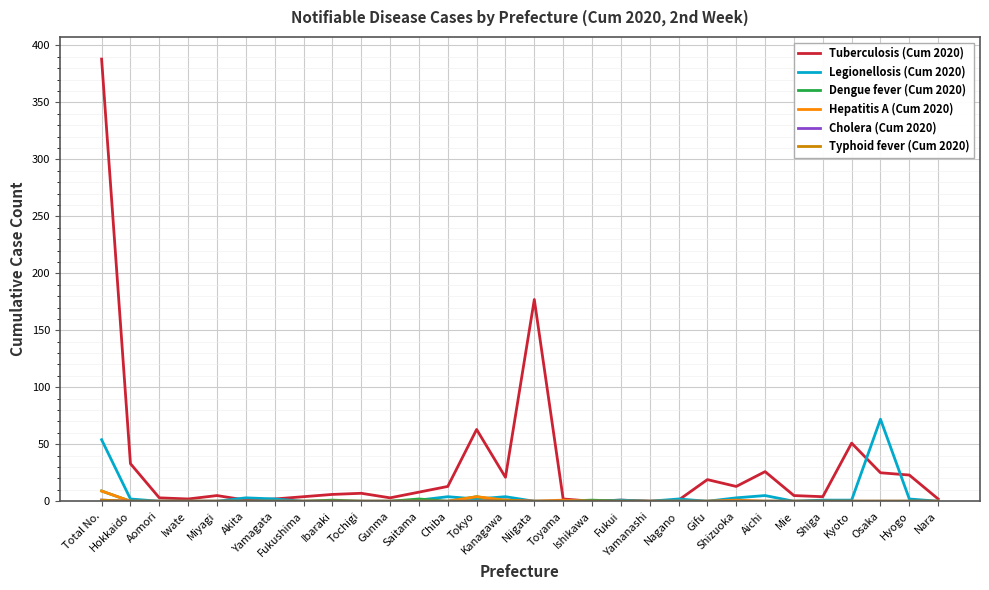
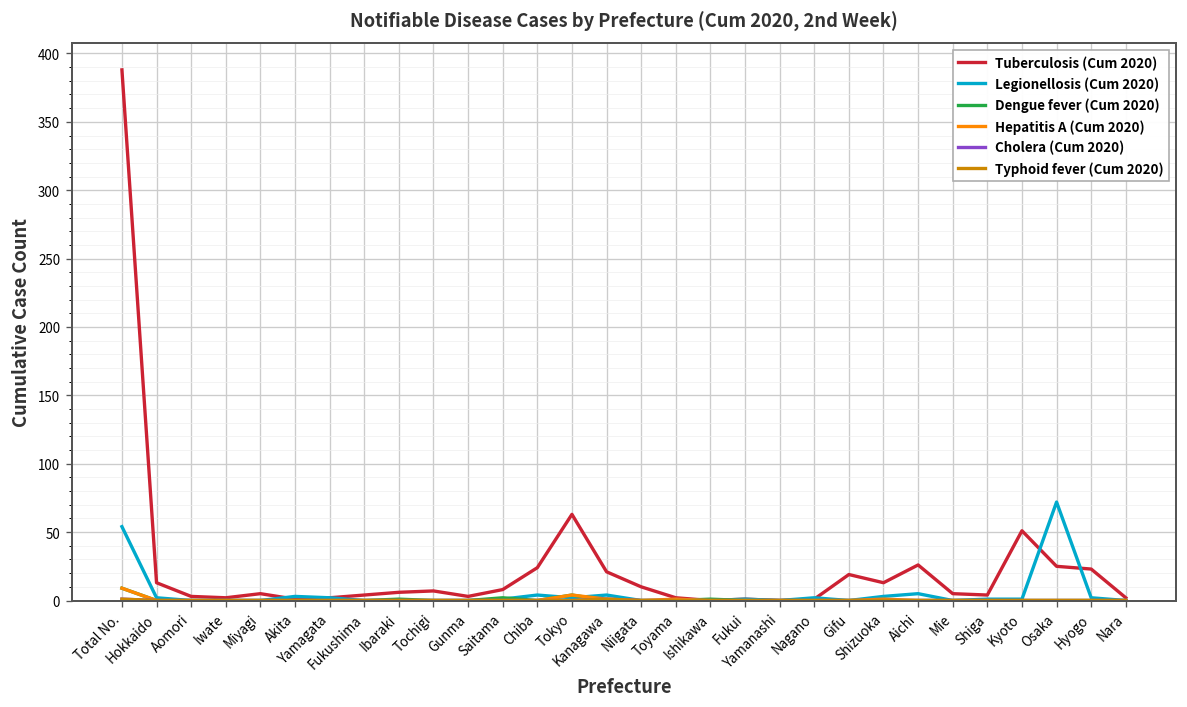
Tuberculosis (Cum 2020), Hokkaido: 33 -> 13
Tuberculosis (Cum 2020), Chiba: 13 -> 24
Tuberculosis (Cum 2020), Niigata: 177 -> 10
